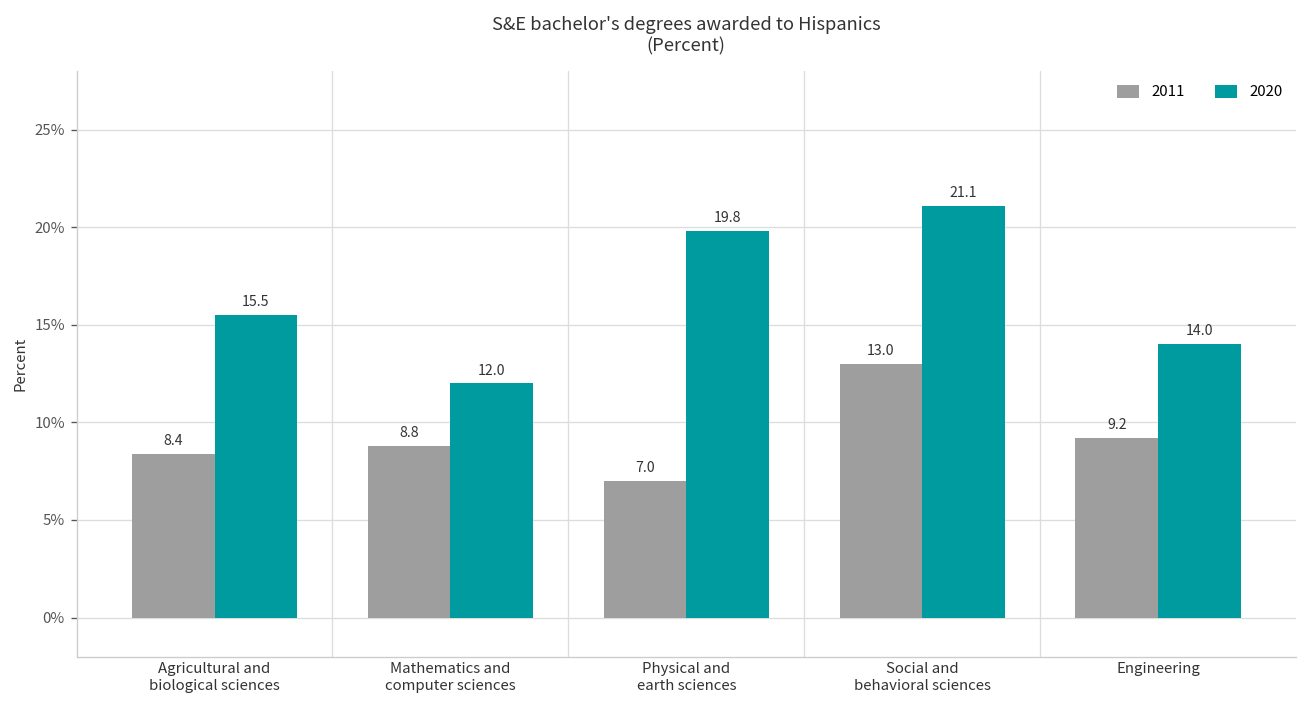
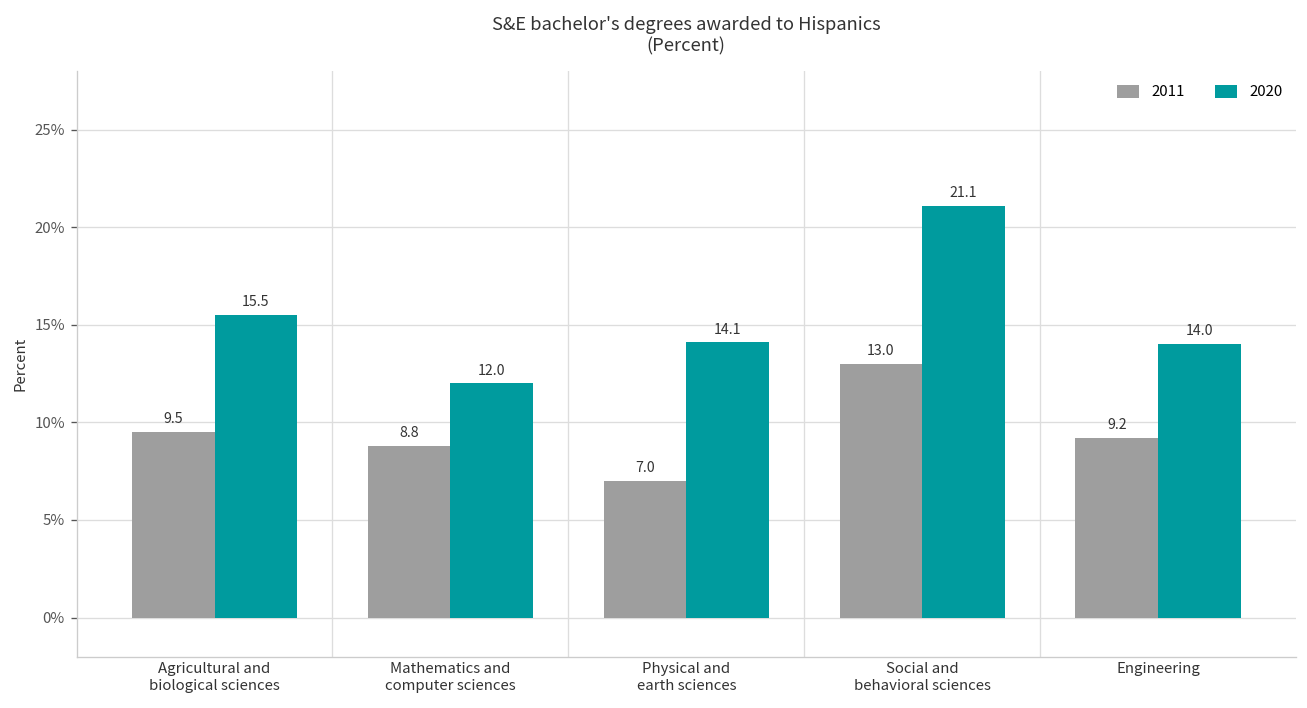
2011, Agricultural and biological sciences: 8.4 -> 9.5
2020, Physical and earth sciences: 19.8 -> 14.1
